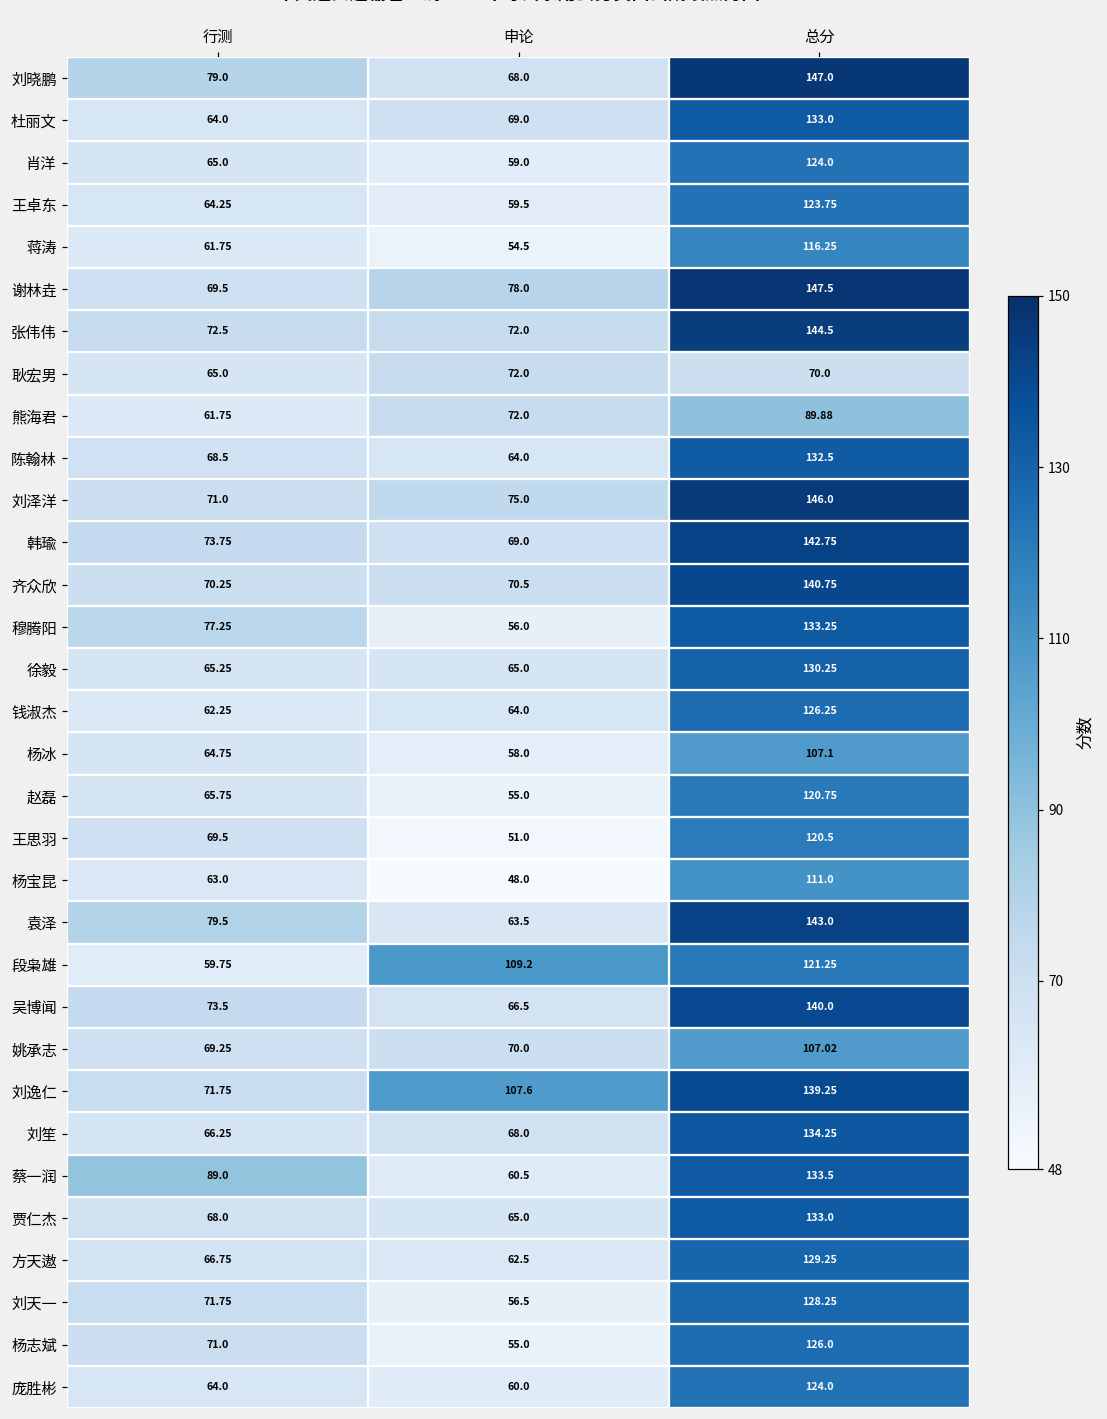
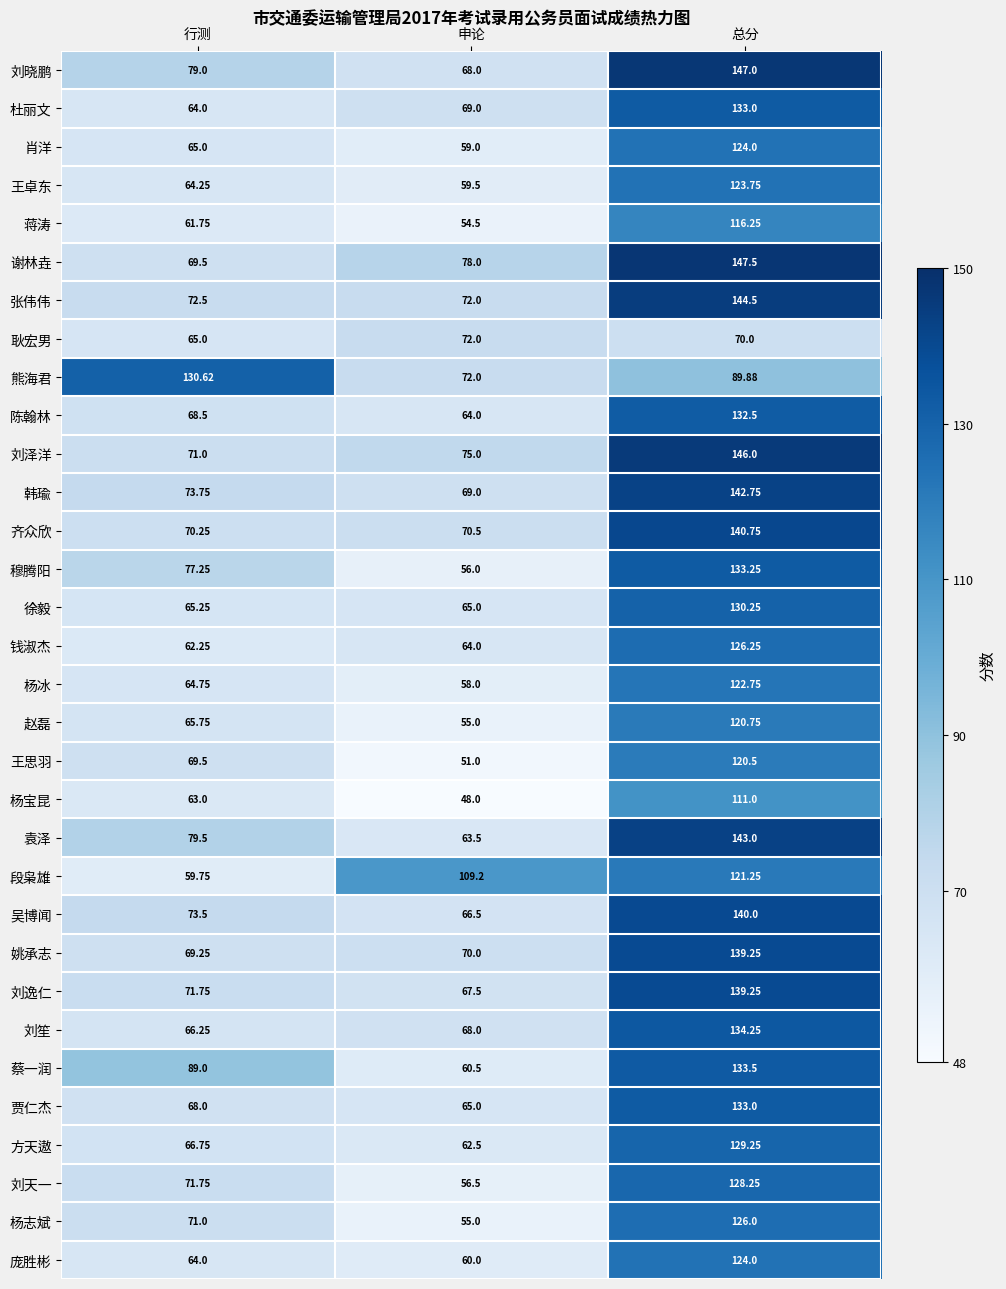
熊海君, 行测: 61.75 -> 130.62
杨冰, 总分: 107.1 -> 122.75
姚承志, 总分: 107.02 -> 139.25
刘逸仁, 申论: 107.6 -> 67.5
